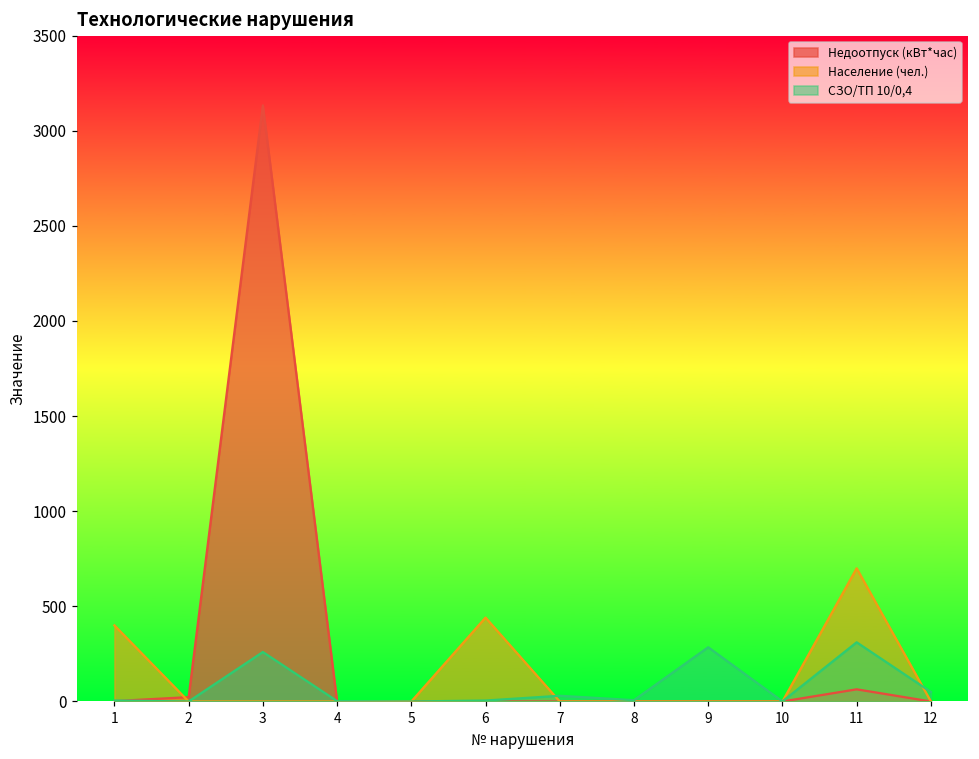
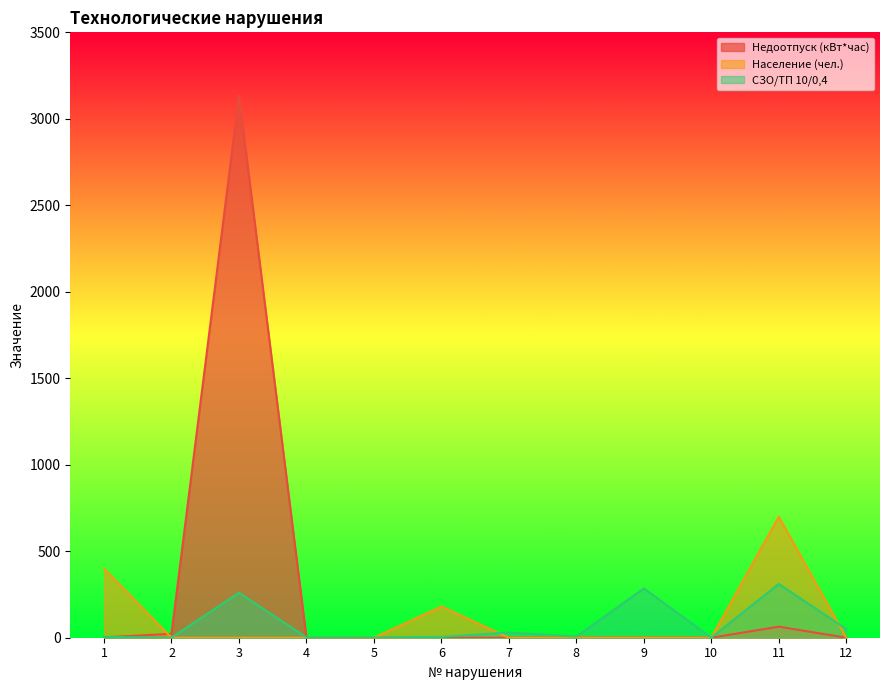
Население (чел.), 6: 440 -> 180
